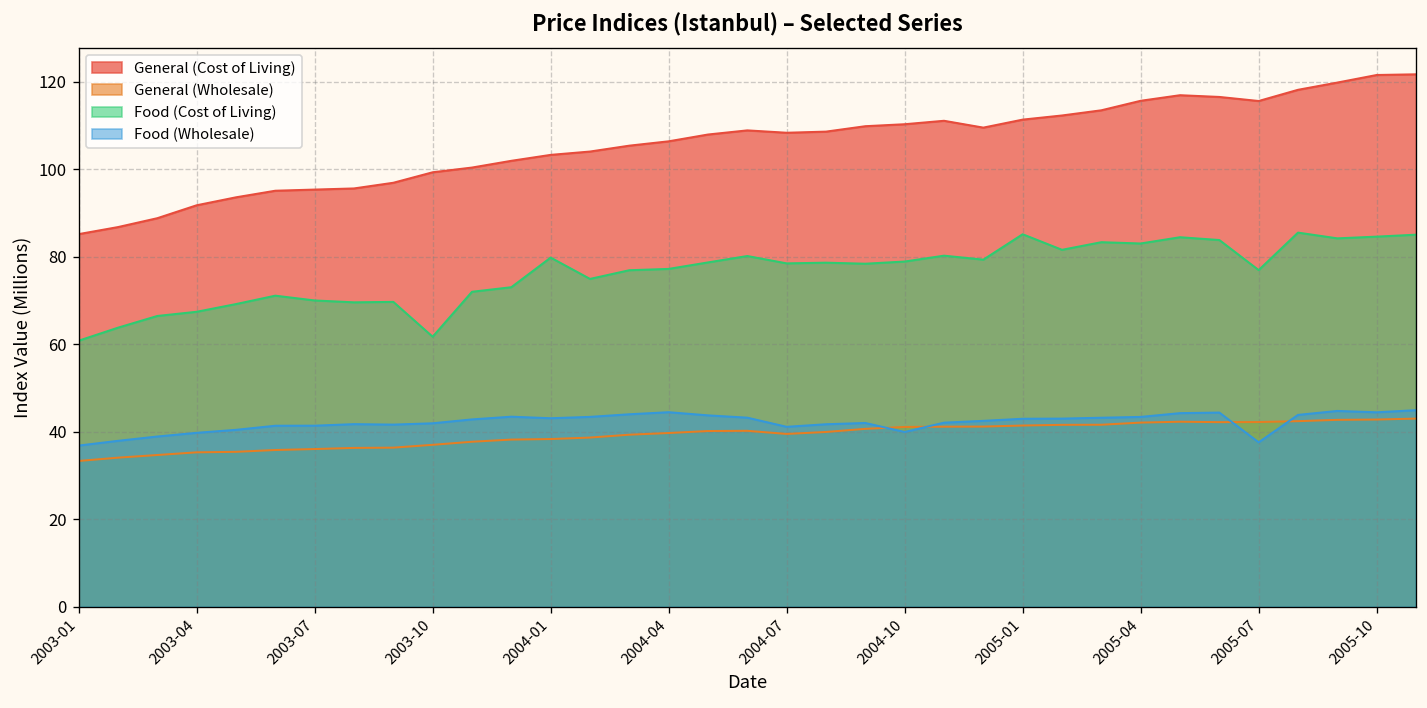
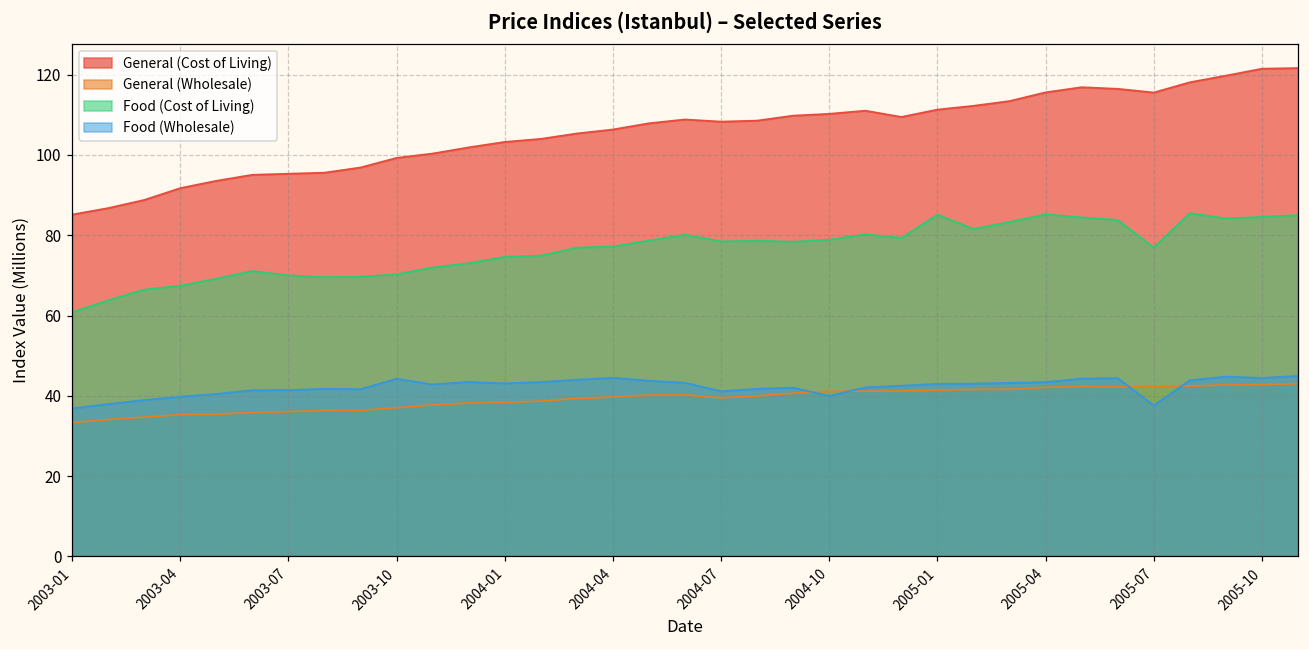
Food (Cost of Living), 2003-10: 62 -> 70
Food (Wholesale), 2003-10: 42 -> 44
Food (Cost of Living), 2004-01: 80 -> 75
Food (Cost of Living), 2005-04: 83 -> 85
